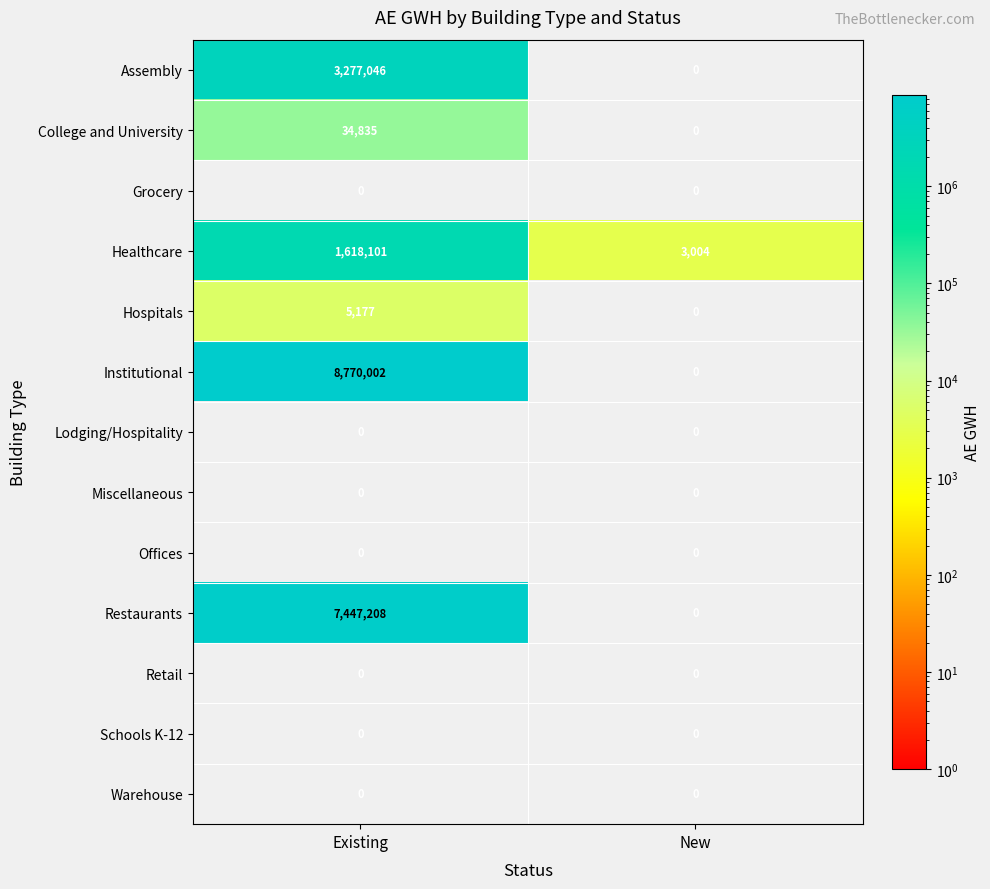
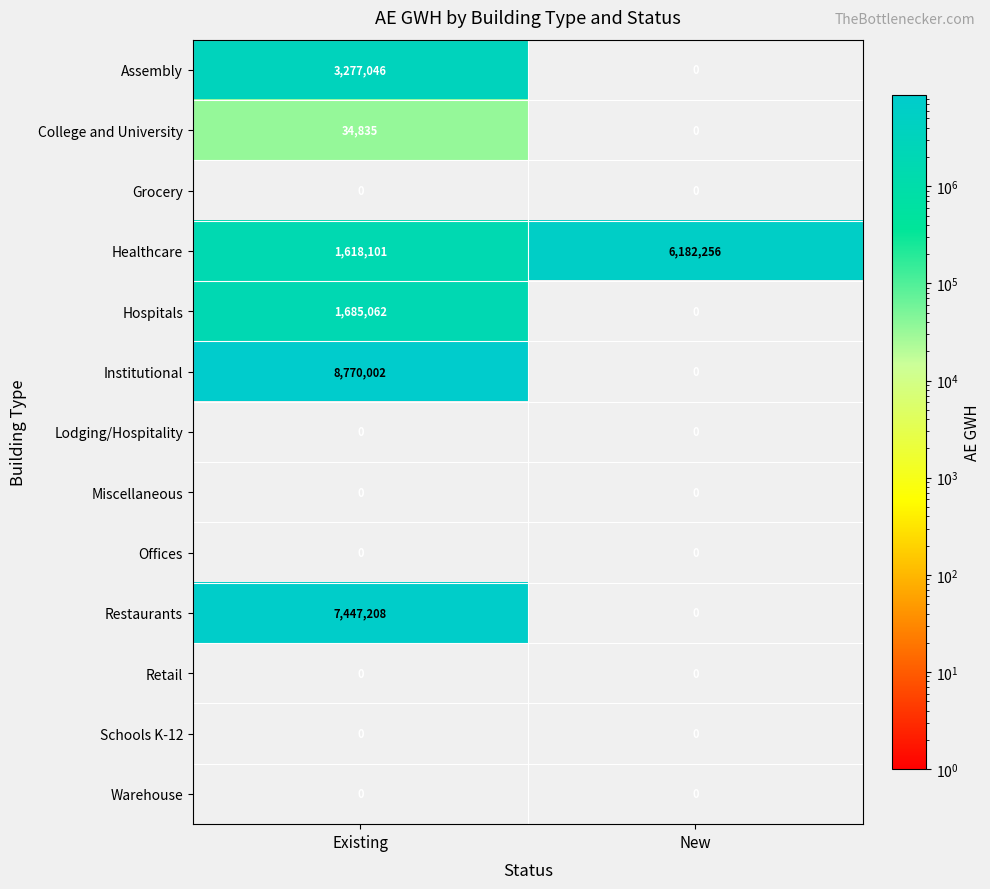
Healthcare, New: 3,004 -> 6,182,256
Hospitals, Existing: 5,177 -> 1,685,062
